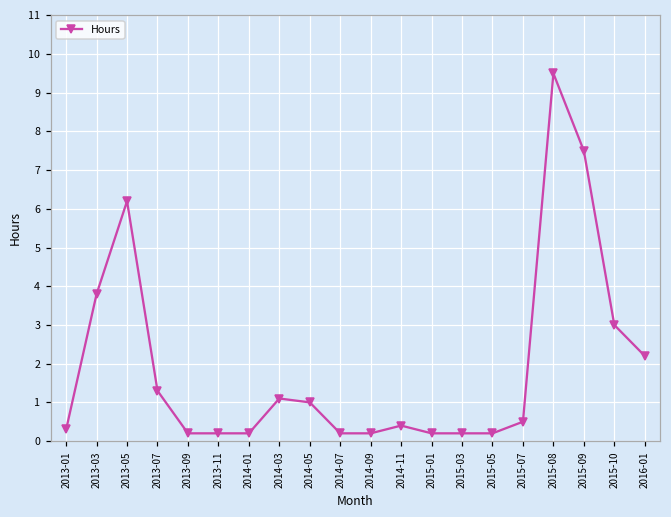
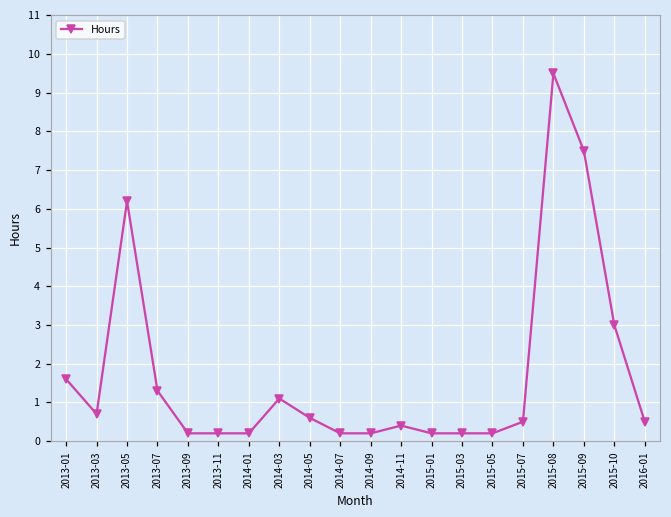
2013-01: 0.3 -> 1.6
2013-03: 3.8 -> 0.7
2014-05: 1.0 -> 0.6
2016-01: 2.2 -> 0.5
